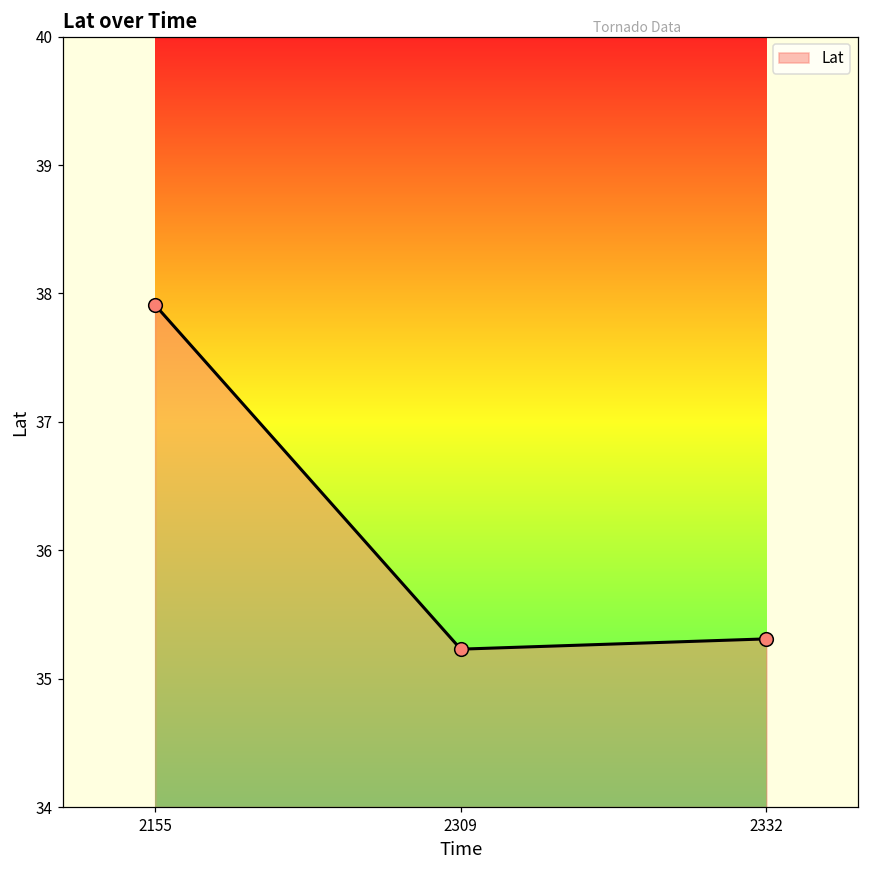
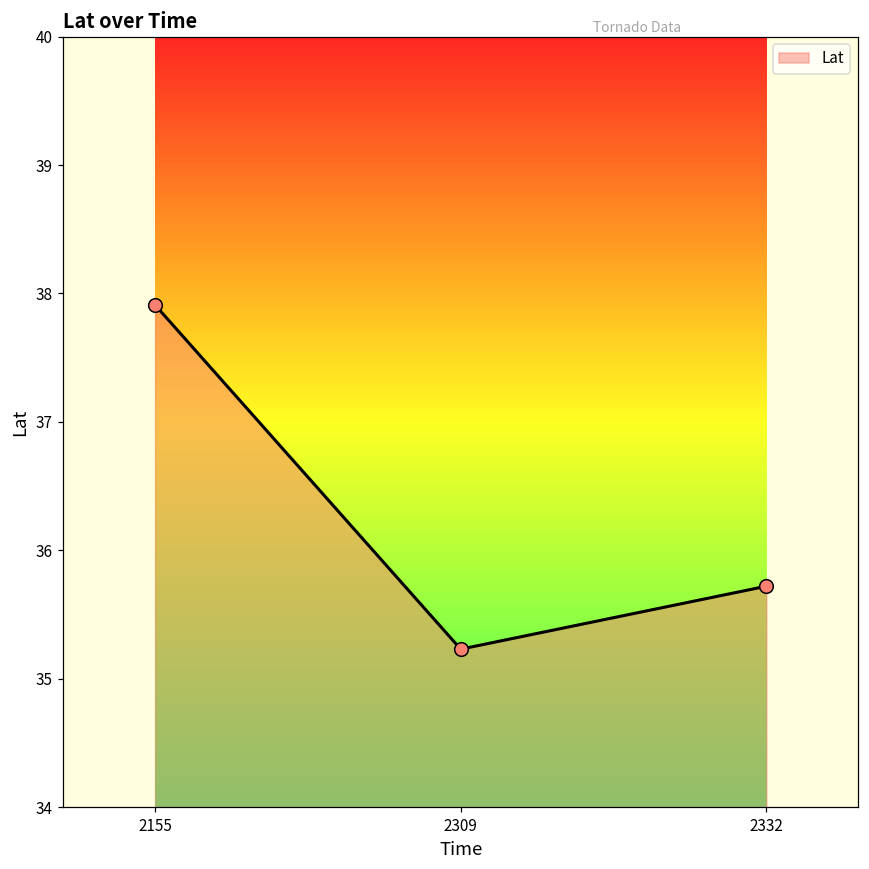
2332: 35.31 -> 35.72
